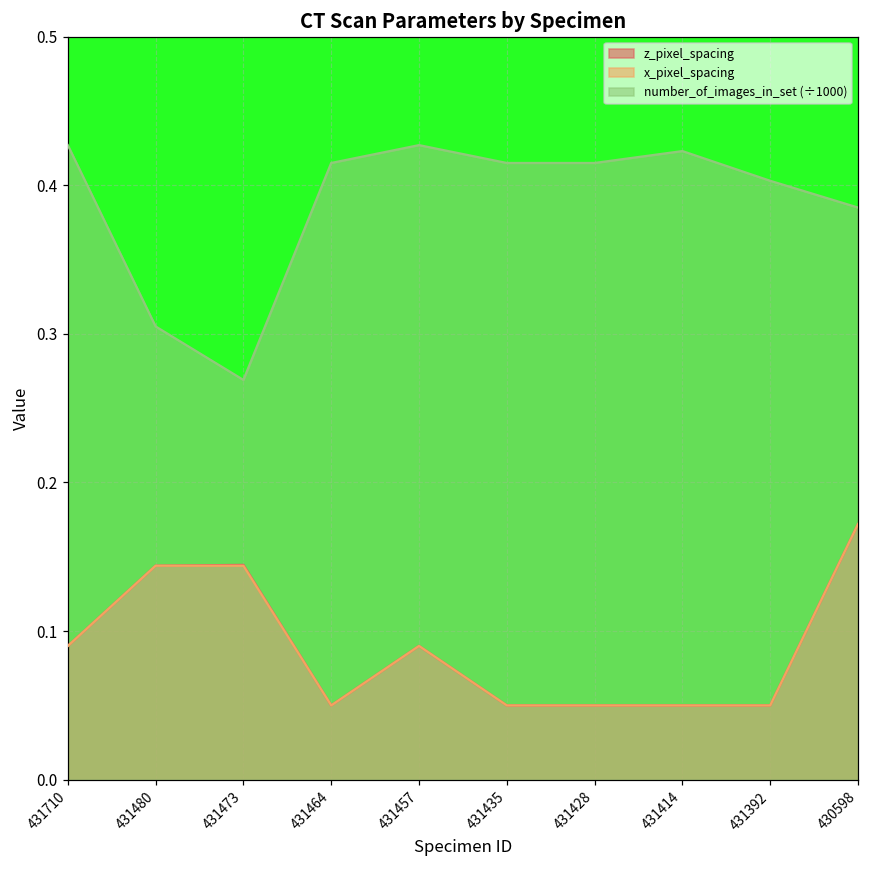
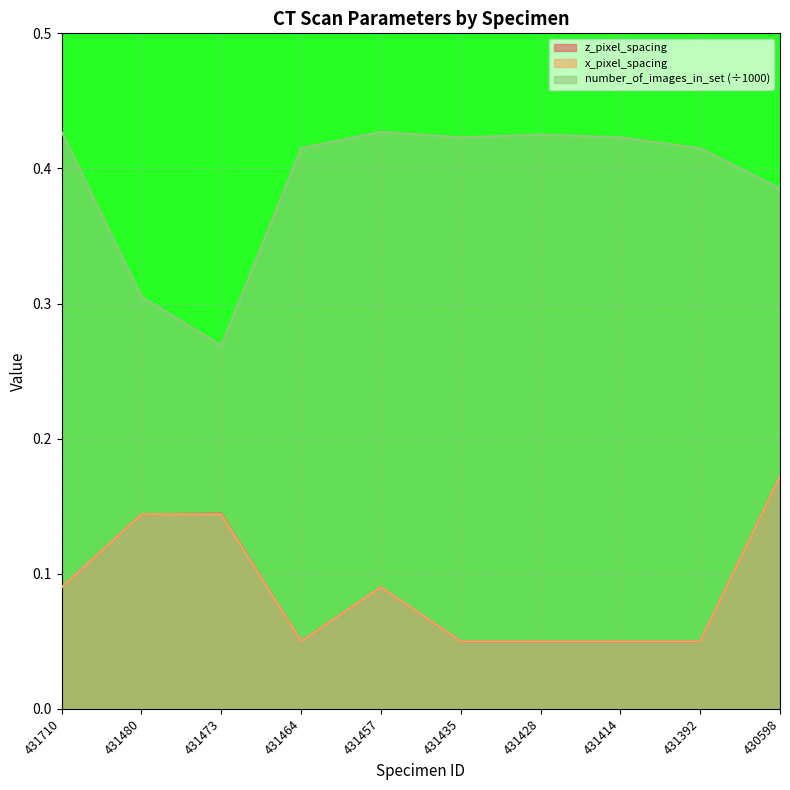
number_of_images_in_set (÷1000), 431435: 0.415 -> 0.423
number_of_images_in_set (÷1000), 431428: 0.415 -> 0.425
number_of_images_in_set (÷1000), 431392: 0.403 -> 0.415
